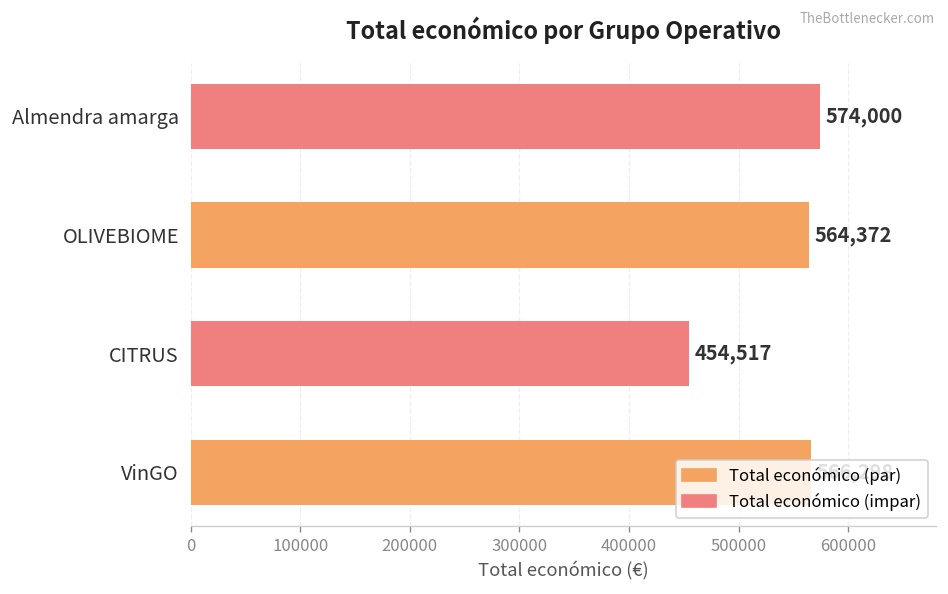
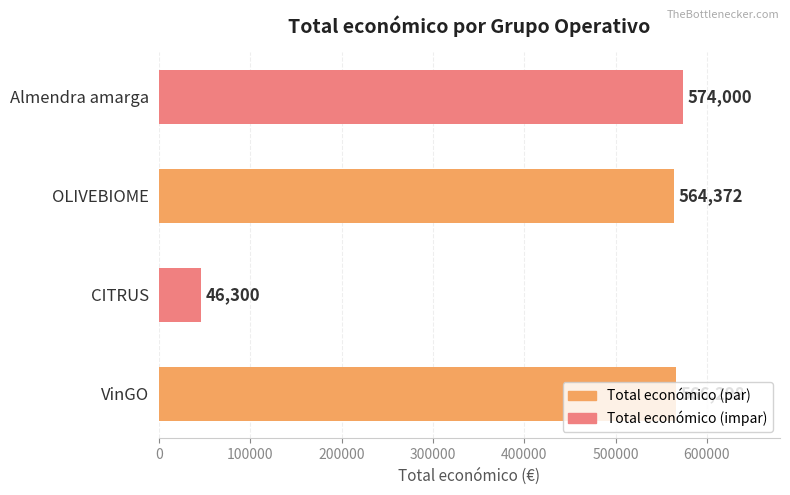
CITRUS: 454,517 -> 46,300
